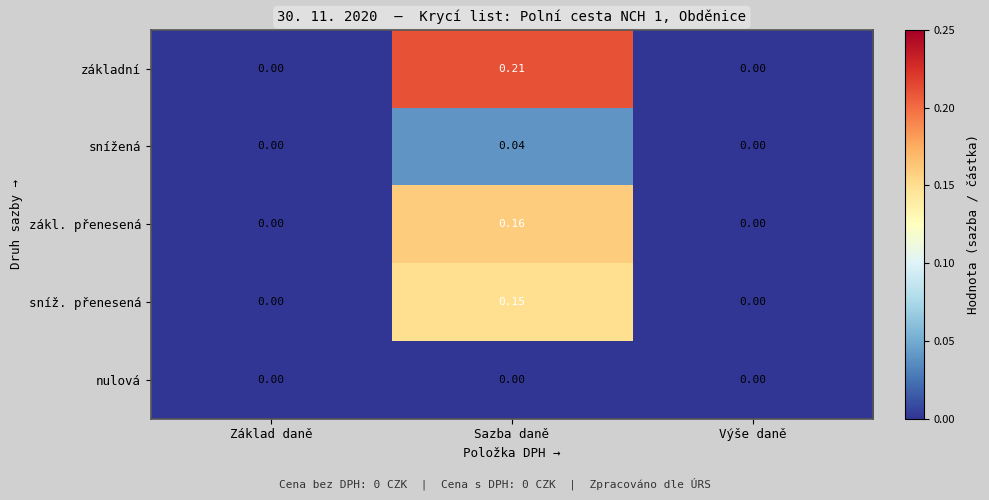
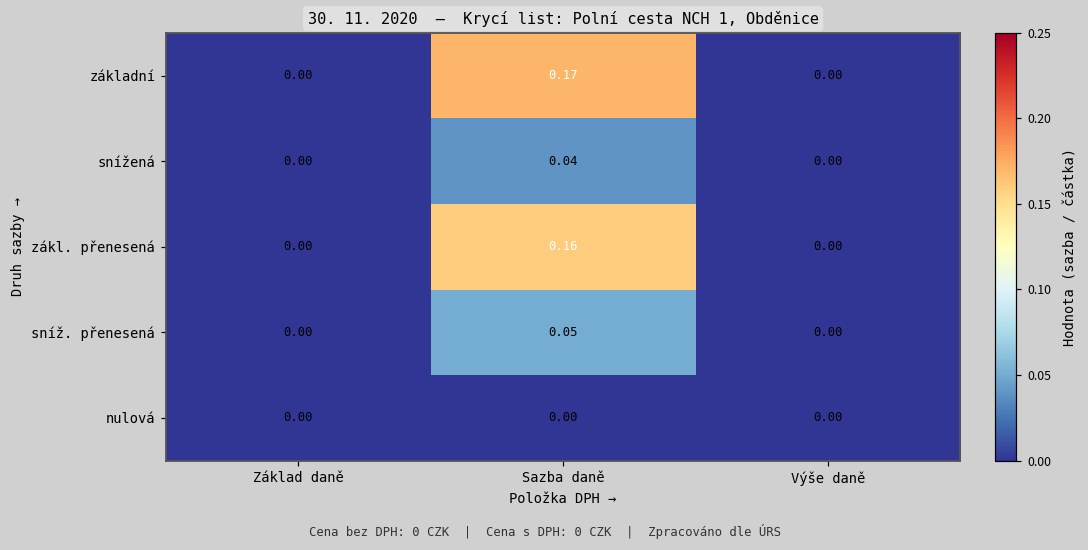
základní, Sazba daně: 0.21 -> 0.17
sníž. přenesená, Sazba daně: 0.15 -> 0.05
